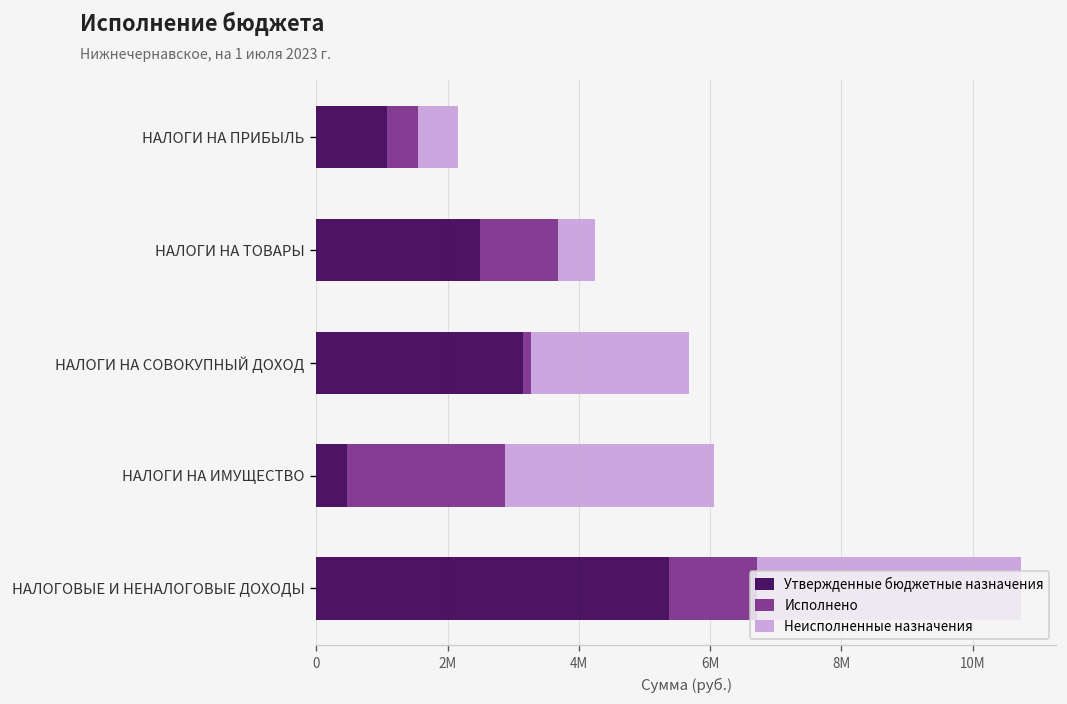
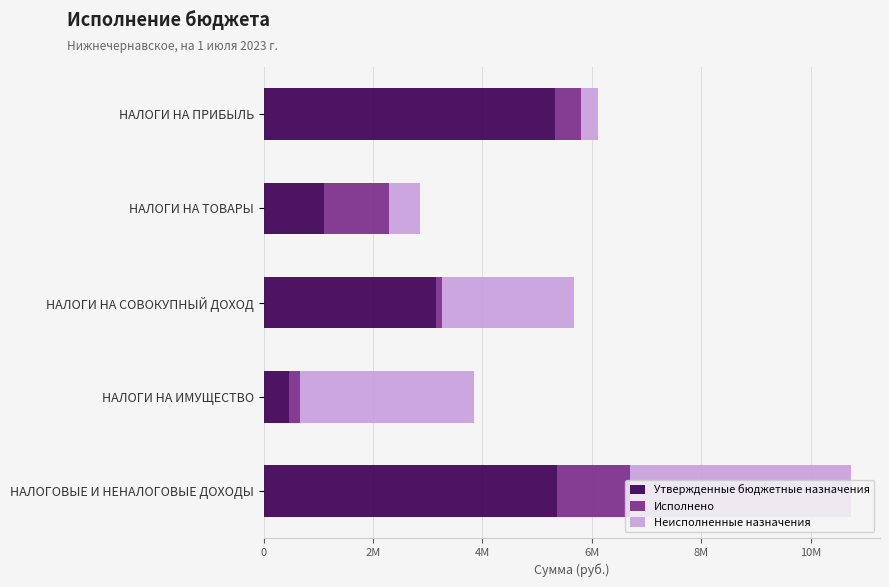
Утвержденные бюджетные назначения, НАЛОГИ НА ПРИБЫЛЬ: 1100000 -> 5300000
Неисполненные назначения, НАЛОГИ НА ПРИБЫЛЬ: 600000 -> 300000
Утвержденные бюджетные назначения, НАЛОГИ НА ТОВАРЫ: 2500000 -> 1100000
Исполнено, НАЛОГИ НА ИМУЩЕСТВО: 2400000 -> 200000
